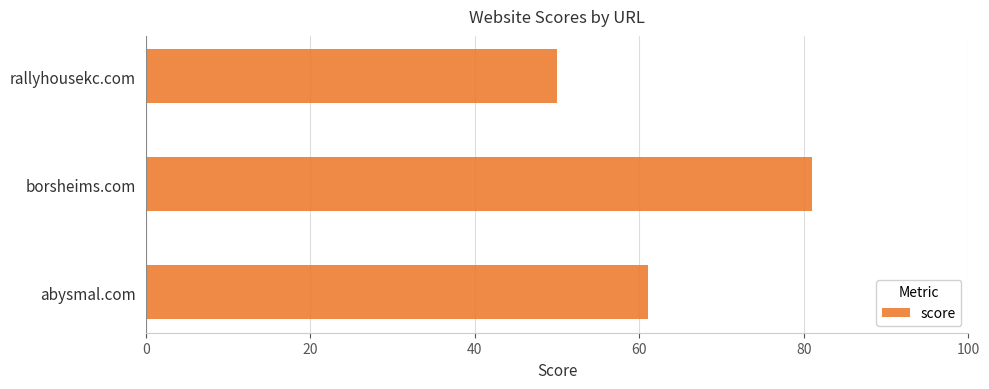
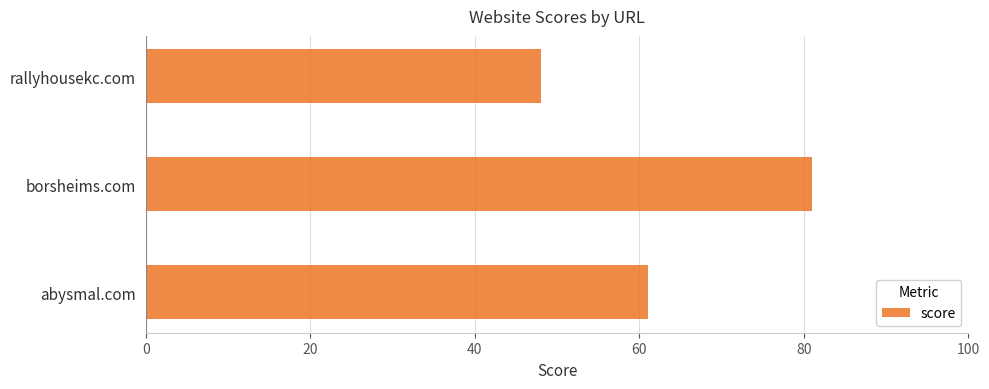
rallyhousekc.com: 50 -> 48
